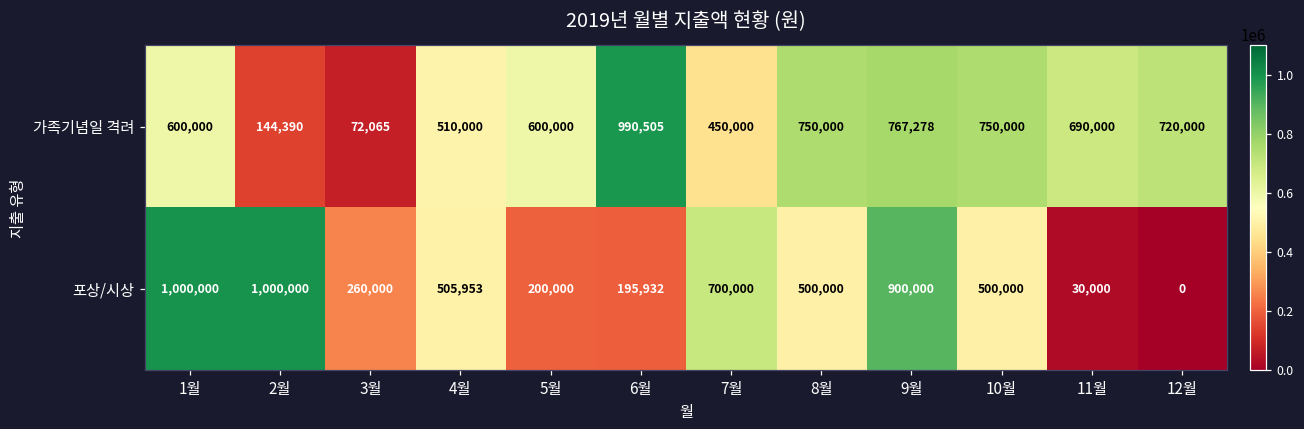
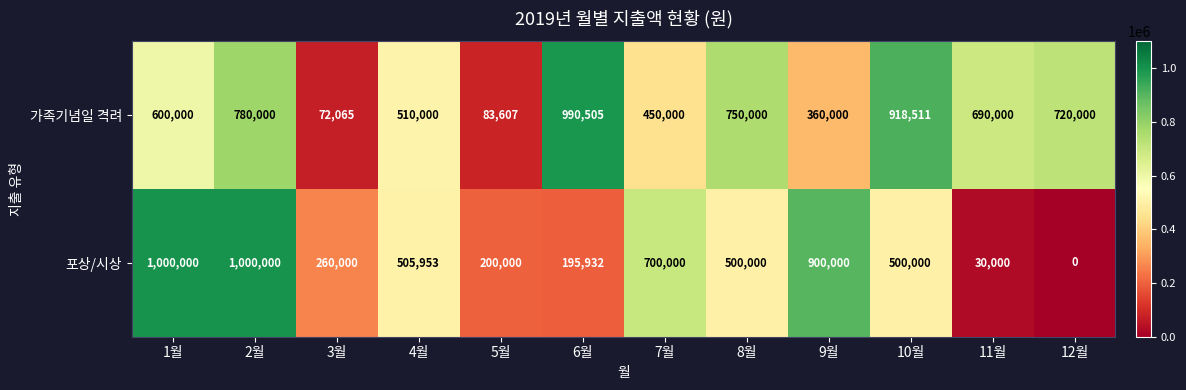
가족기념일 격려, 2월: 144,390 -> 780,000
가족기념일 격려, 5월: 600,000 -> 83,607
가족기념일 격려, 9월: 767,278 -> 360,000
가족기념일 격려, 10월: 750,000 -> 918,511
